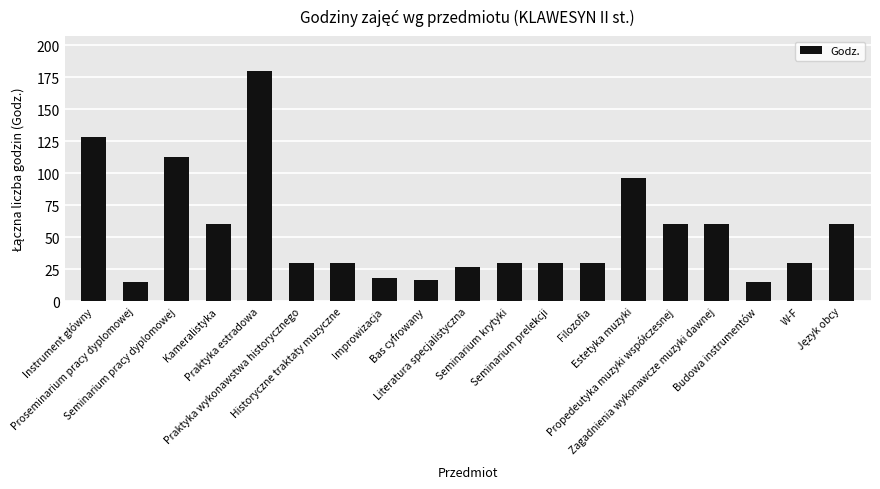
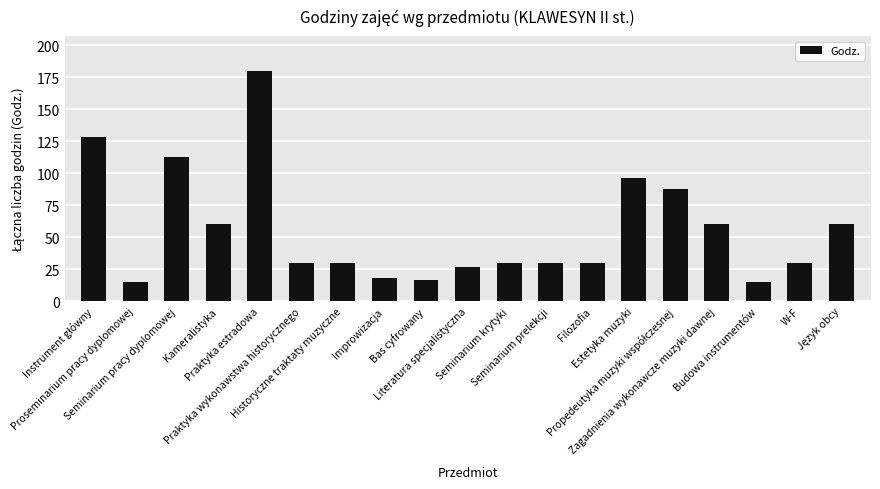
Propedeutyka muzyki współczesnej: 60 -> 88
